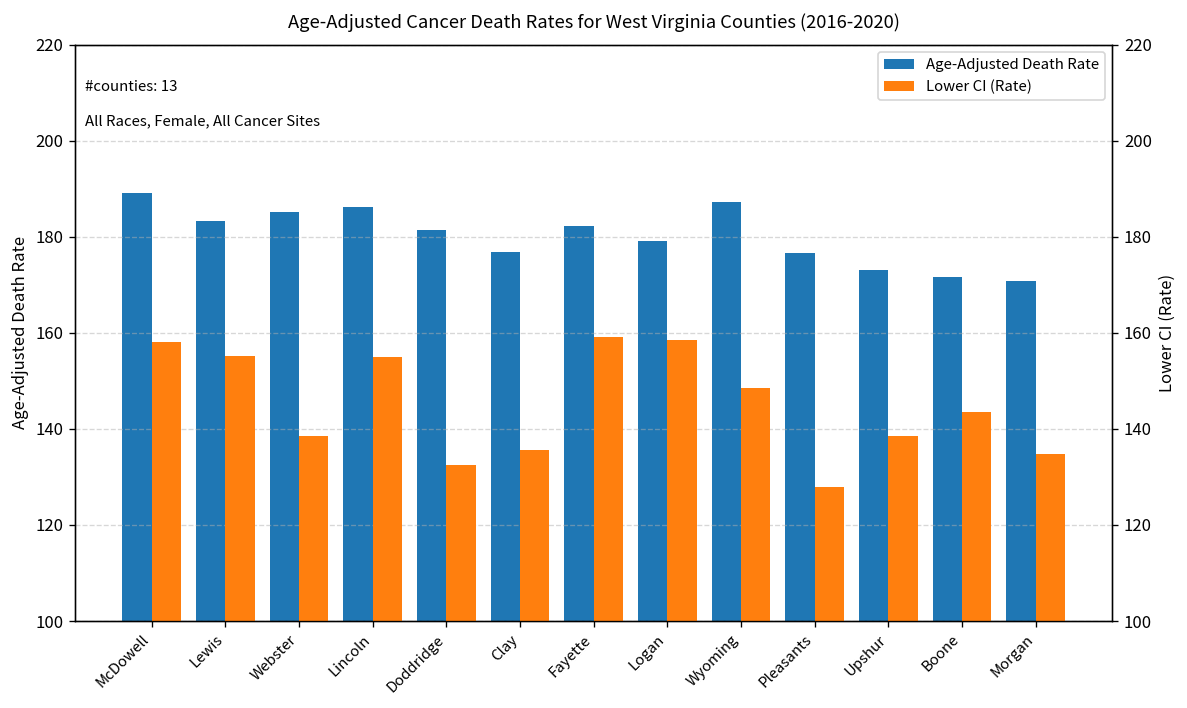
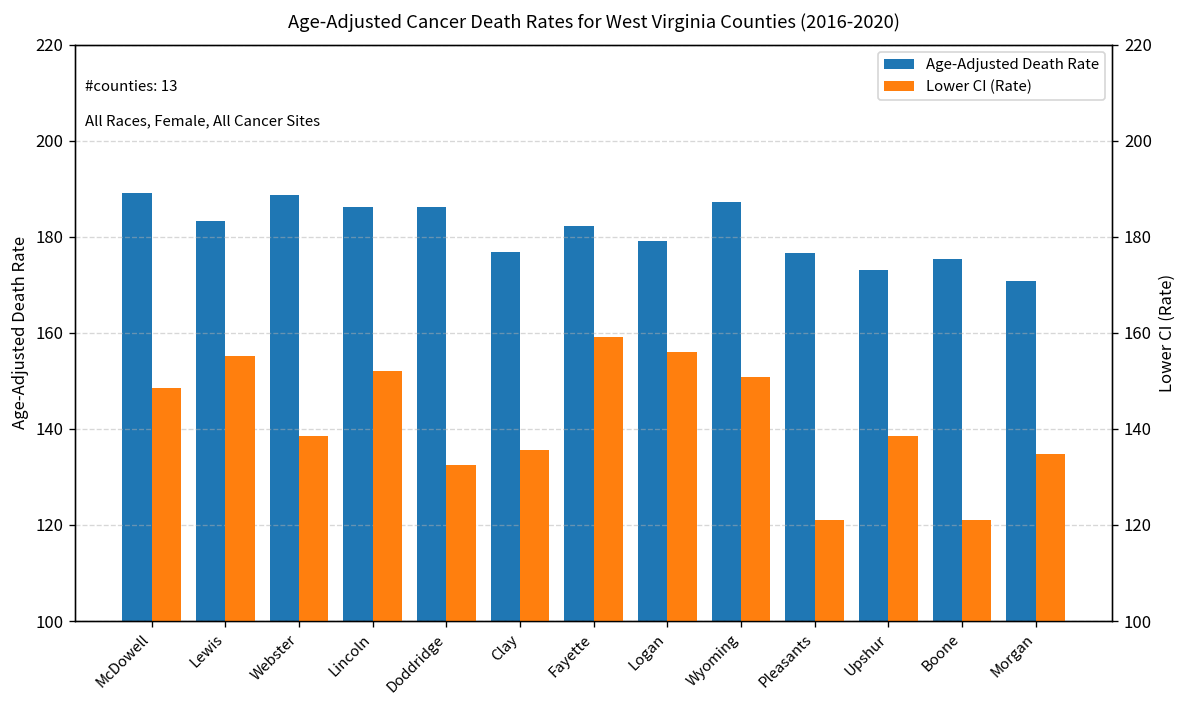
Age-Adjusted Death Rate, Webster: 185 -> 189
Age-Adjusted Death Rate, Doddridge: 181 -> 186
Age-Adjusted Death Rate, Boone: 172 -> 175
Lower CI (Rate), McDowell: 158 -> 149
Lower CI (Rate), Lincoln: 155 -> 152
Lower CI (Rate), Logan: 159 -> 156
Lower CI (Rate), Wyoming: 149 -> 151
Lower CI (Rate), Pleasants: 128 -> 121
Lower CI (Rate), Boone: 144 -> 121
